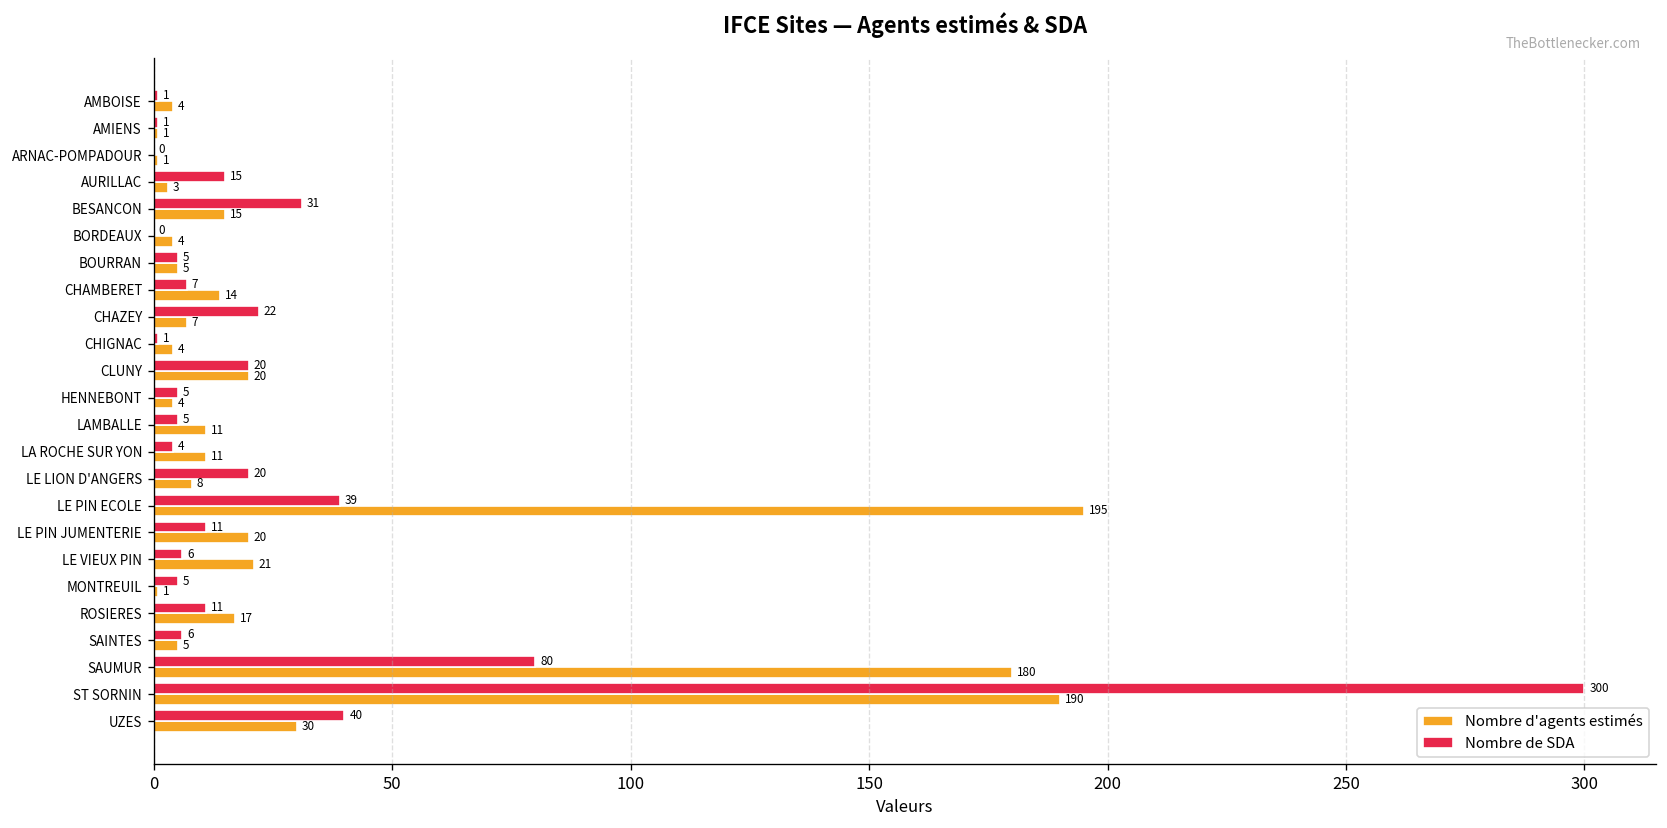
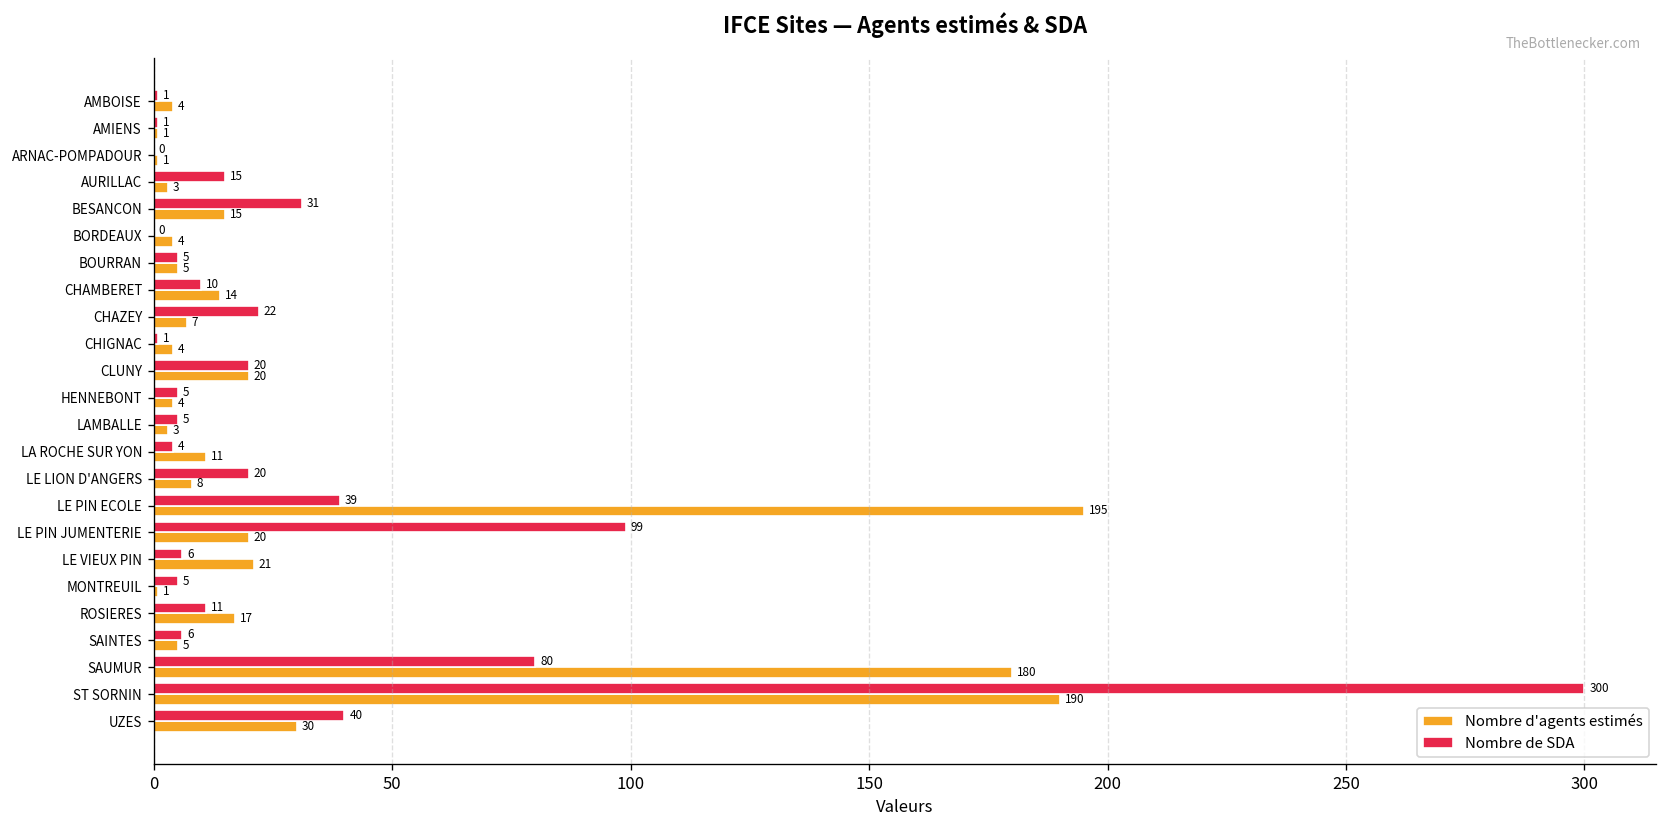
Nombre de SDA, CHAMBERET: 7 -> 10
Nombre d'agents estimés, LAMBALLE: 11 -> 3
Nombre de SDA, LE PIN JUMENTERIE: 11 -> 99
